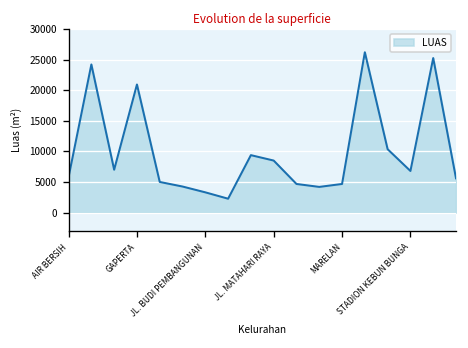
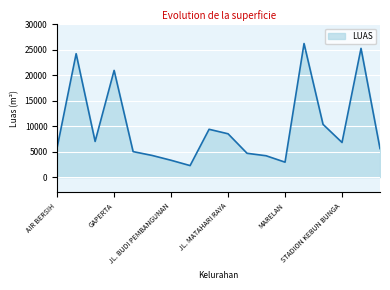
MARELAN: 5000 -> 3000
